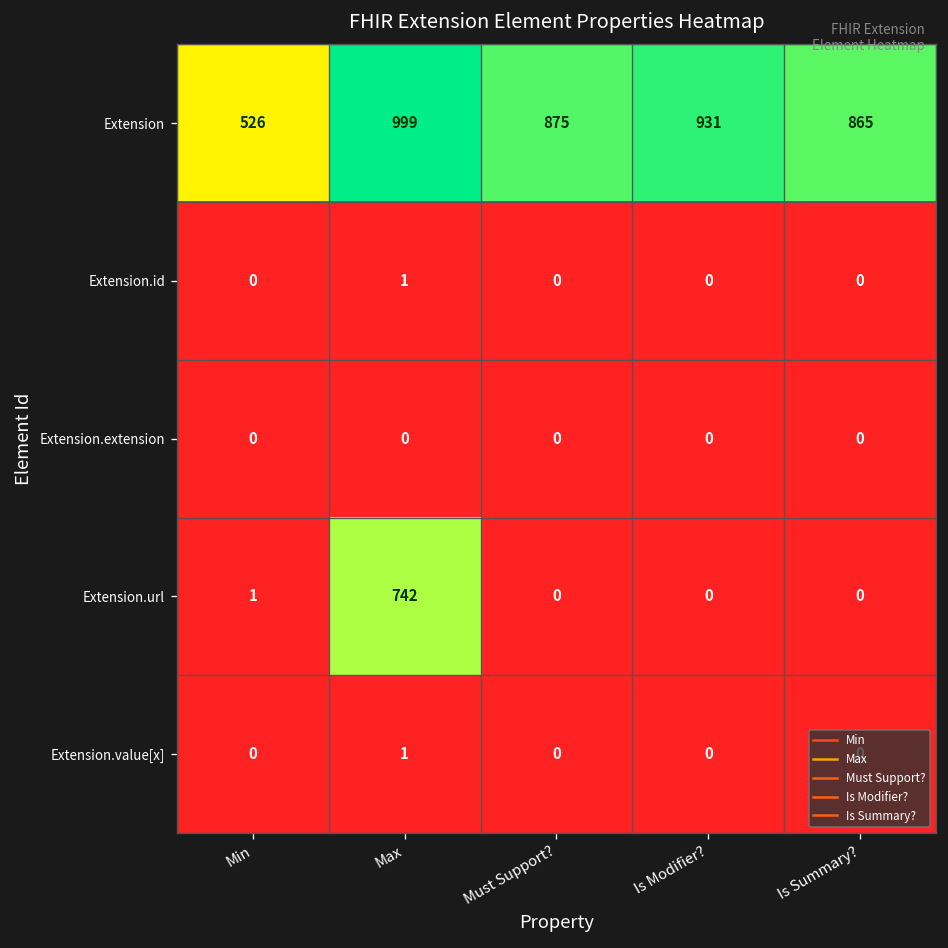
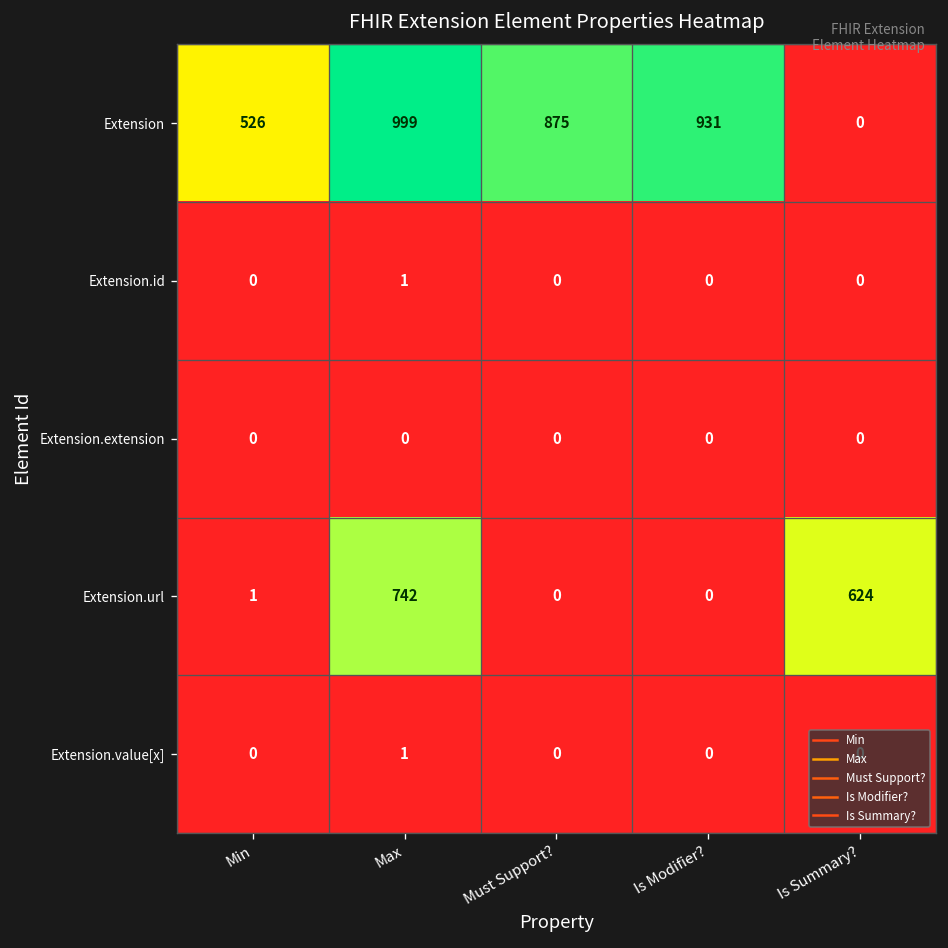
Extension, Is Summary?: 865 -> 0
Extension.url, Is Summary?: 0 -> 624
